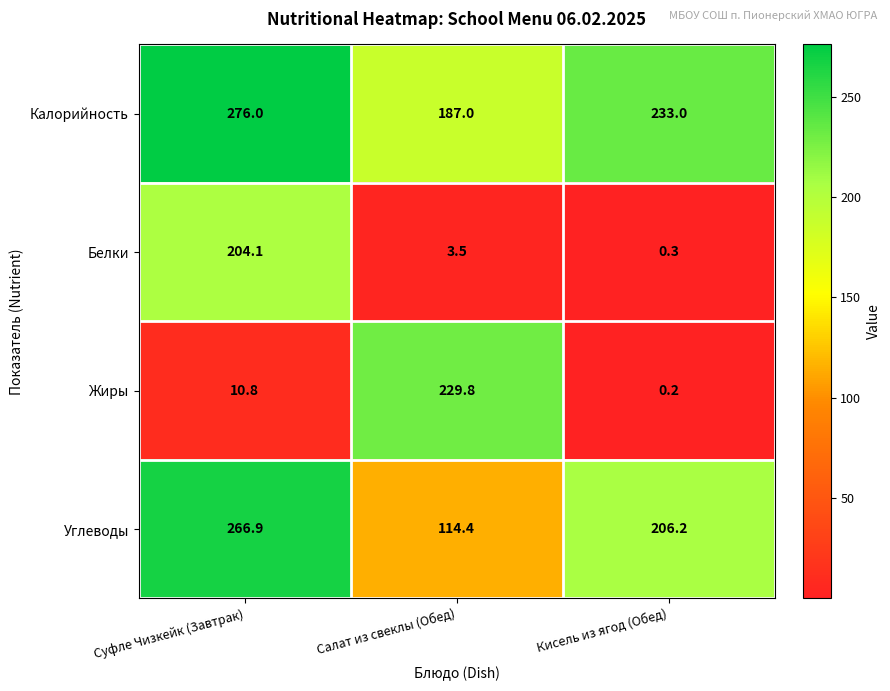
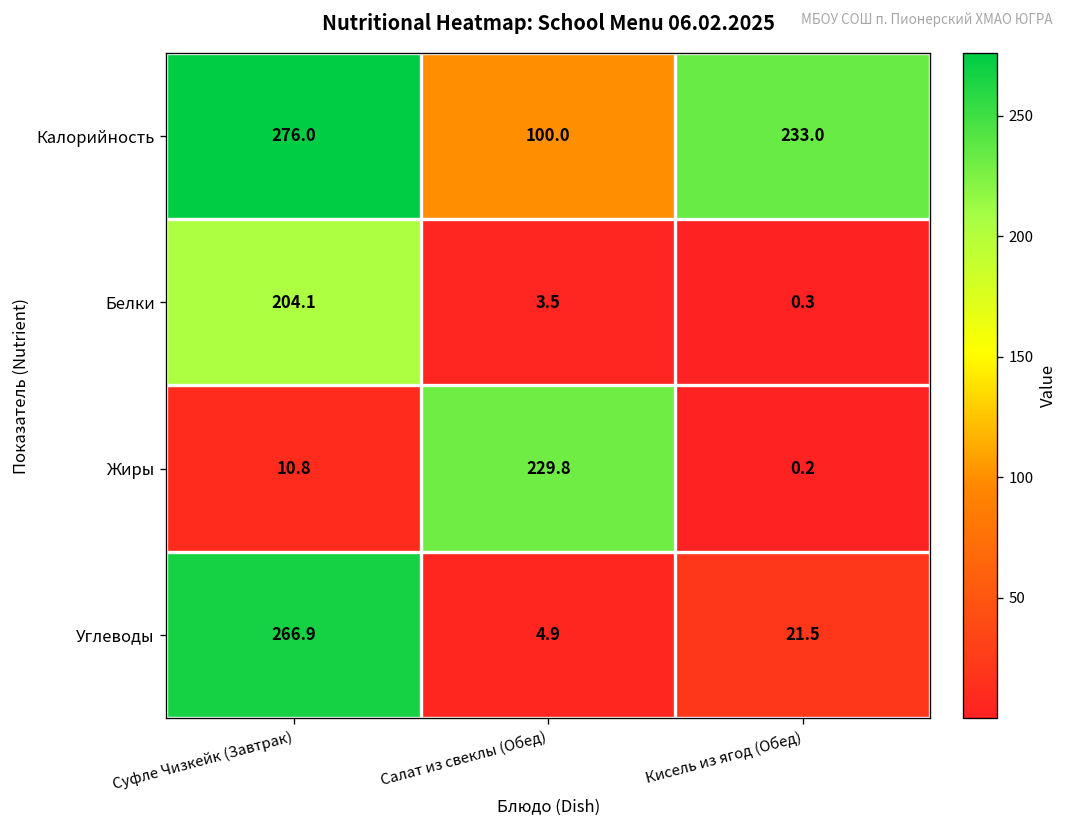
Калорийность, Салат из свеклы (Обед): 187.0 -> 100.0
Углеводы, Салат из свеклы (Обед): 114.4 -> 4.9
Углеводы, Кисель из ягод (Обед): 206.2 -> 21.5
